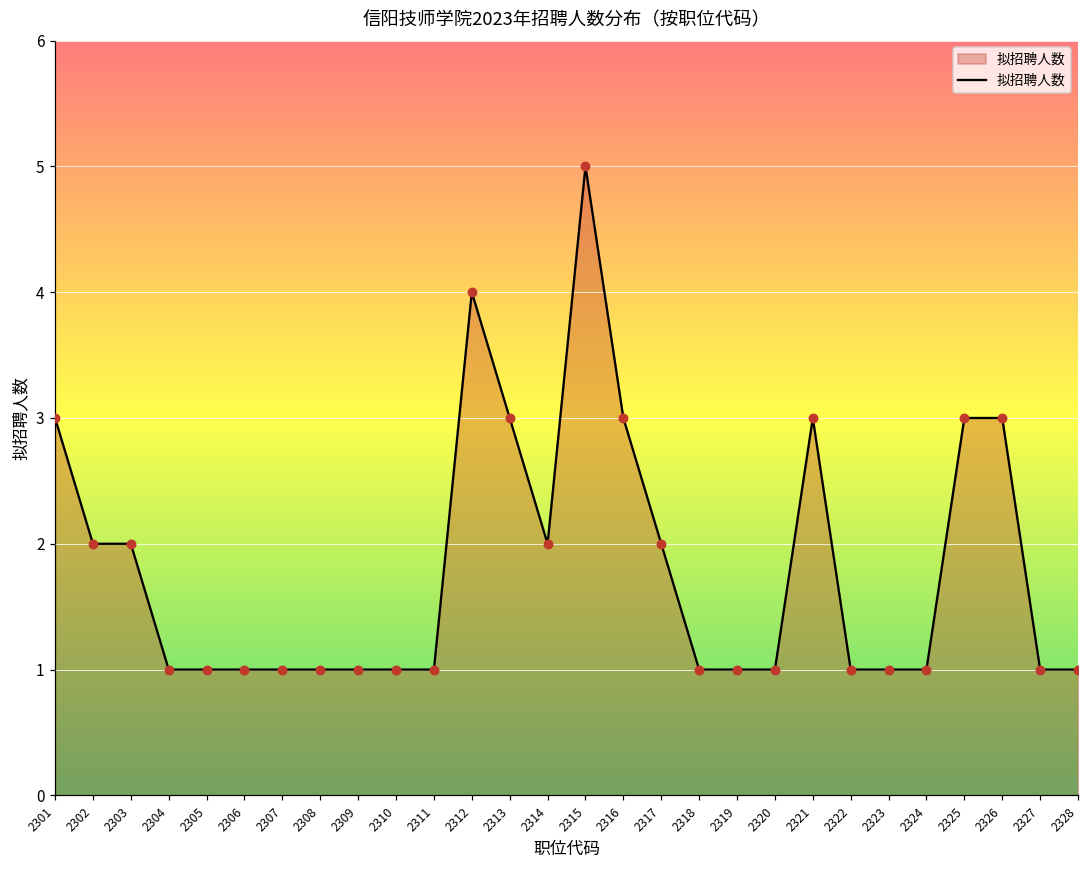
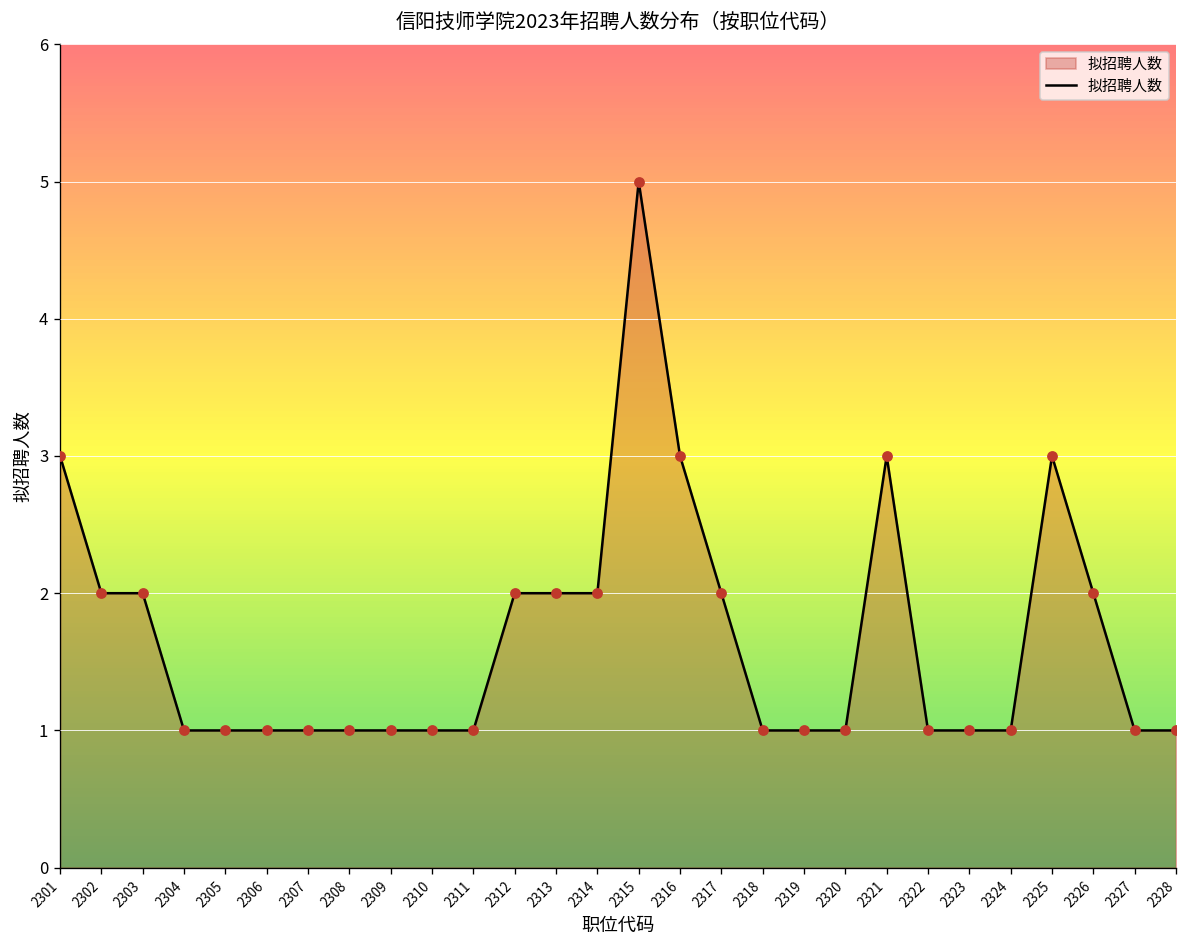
2312: 4 -> 2
2313: 3 -> 2
2326: 3 -> 2
